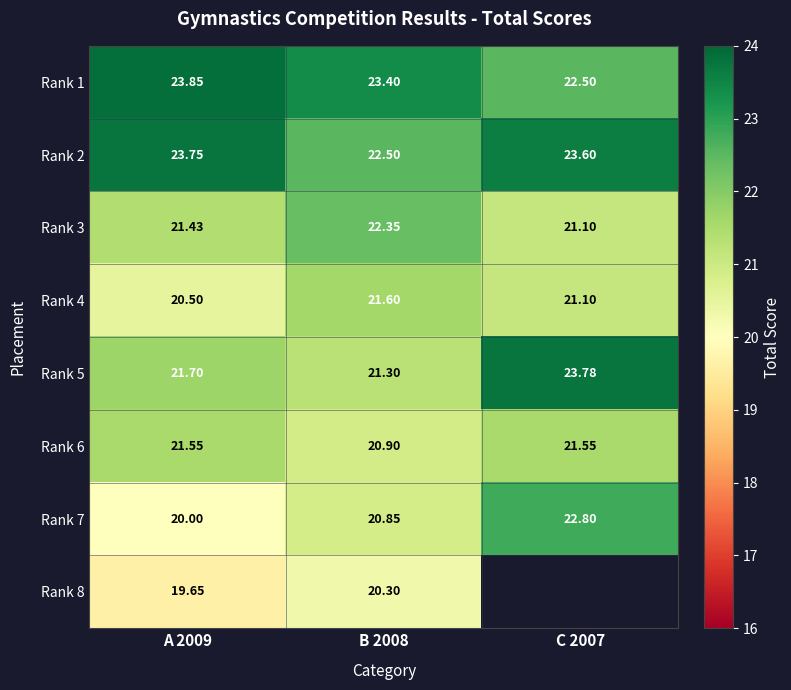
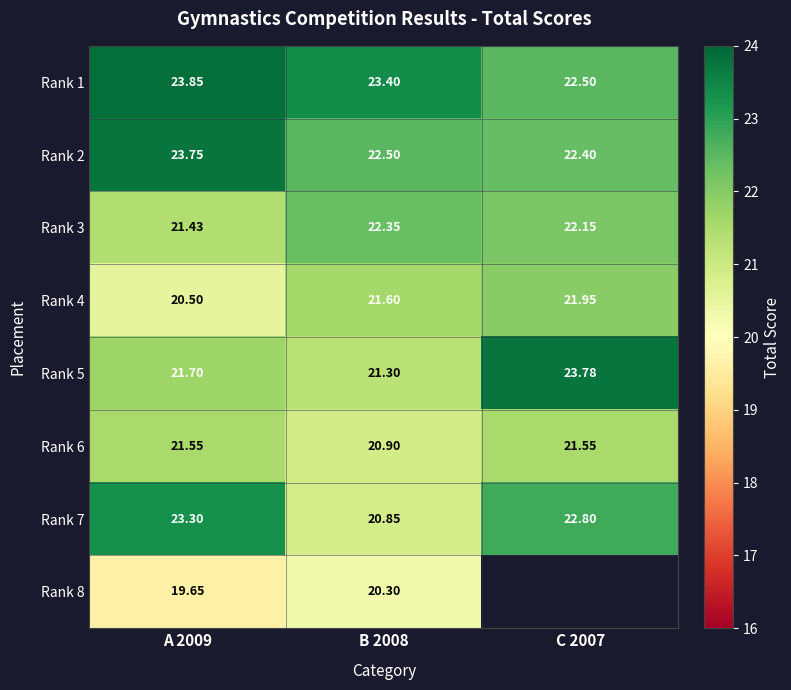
Rank 2, C 2007: 23.60 -> 22.40
Rank 3, C 2007: 21.10 -> 22.15
Rank 4, C 2007: 21.10 -> 21.95
Rank 7, A 2009: 20.00 -> 23.30
